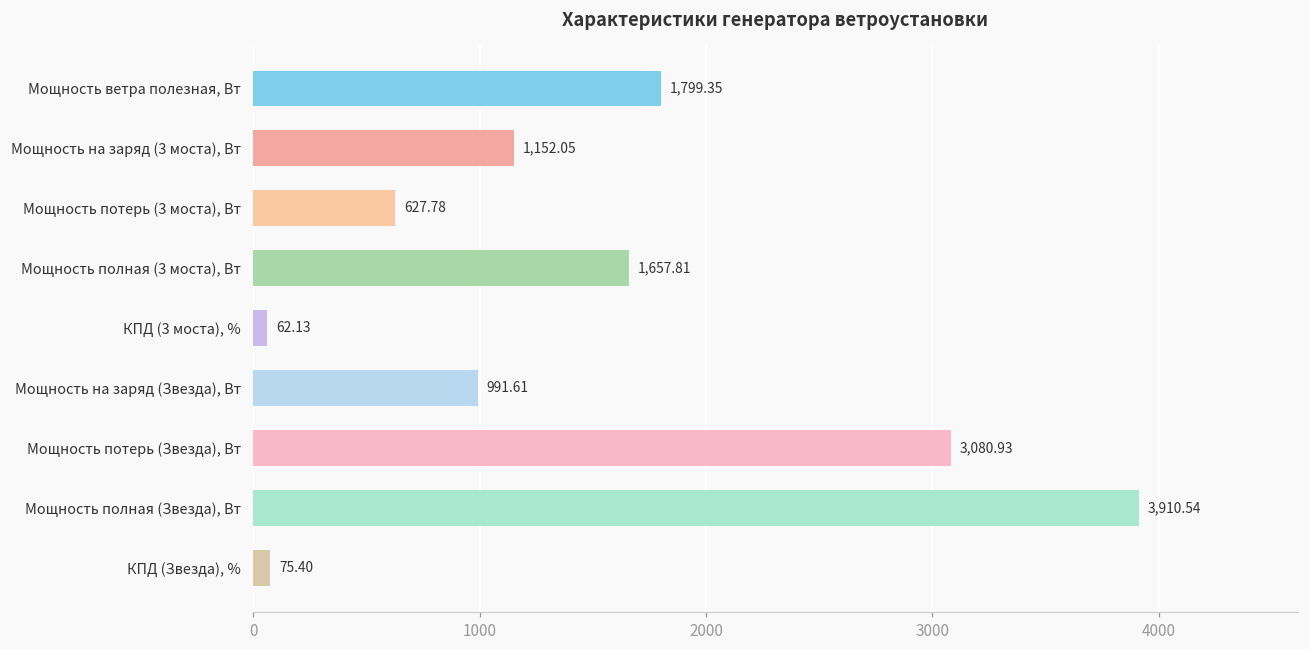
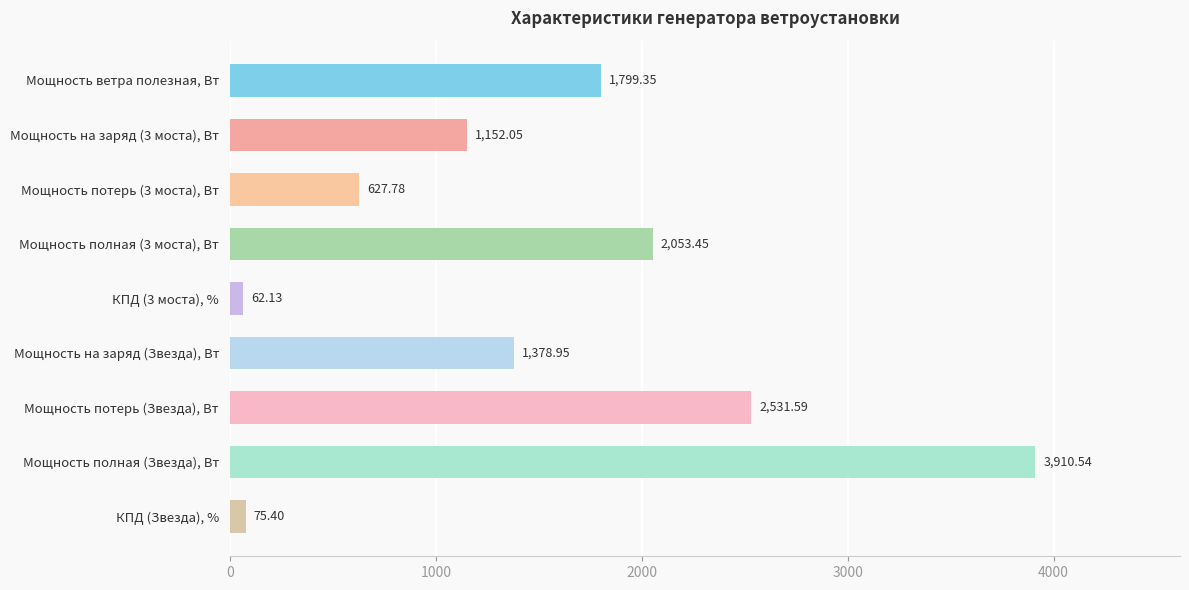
Мощность полная (3 моста), Вт: 1,657.81 -> 2,053.45
Мощность на заряд (Звезда), Вт: 991.61 -> 1,378.95
Мощность потерь (Звезда), Вт: 3,080.93 -> 2,531.59
